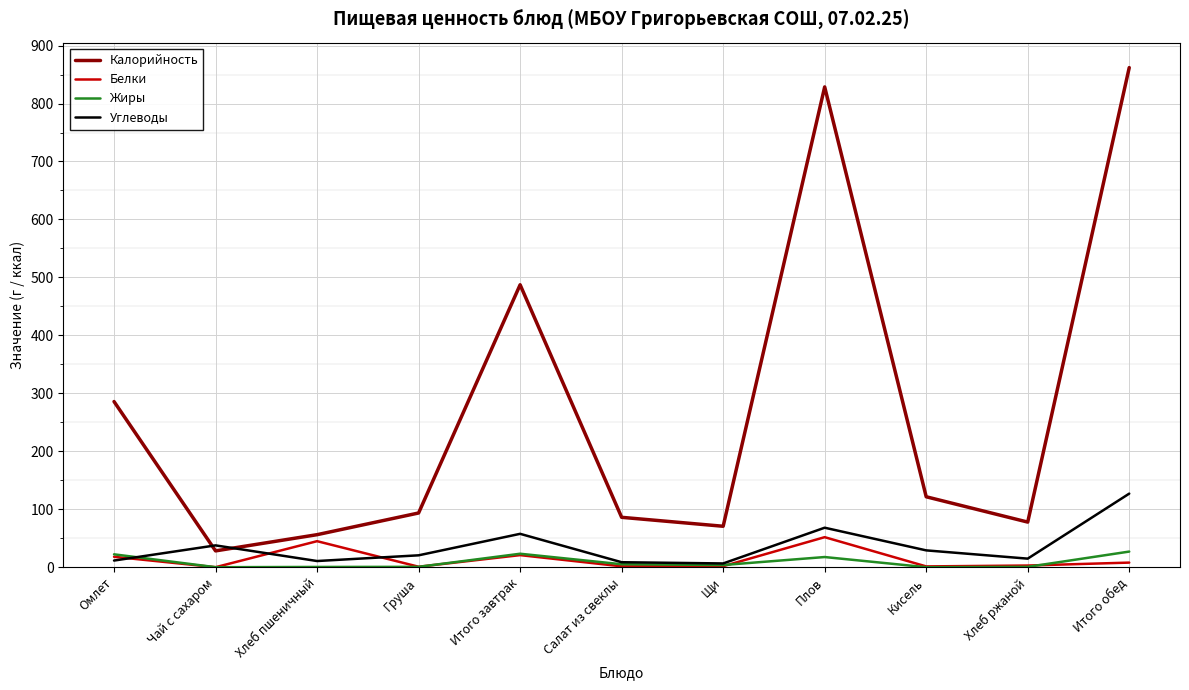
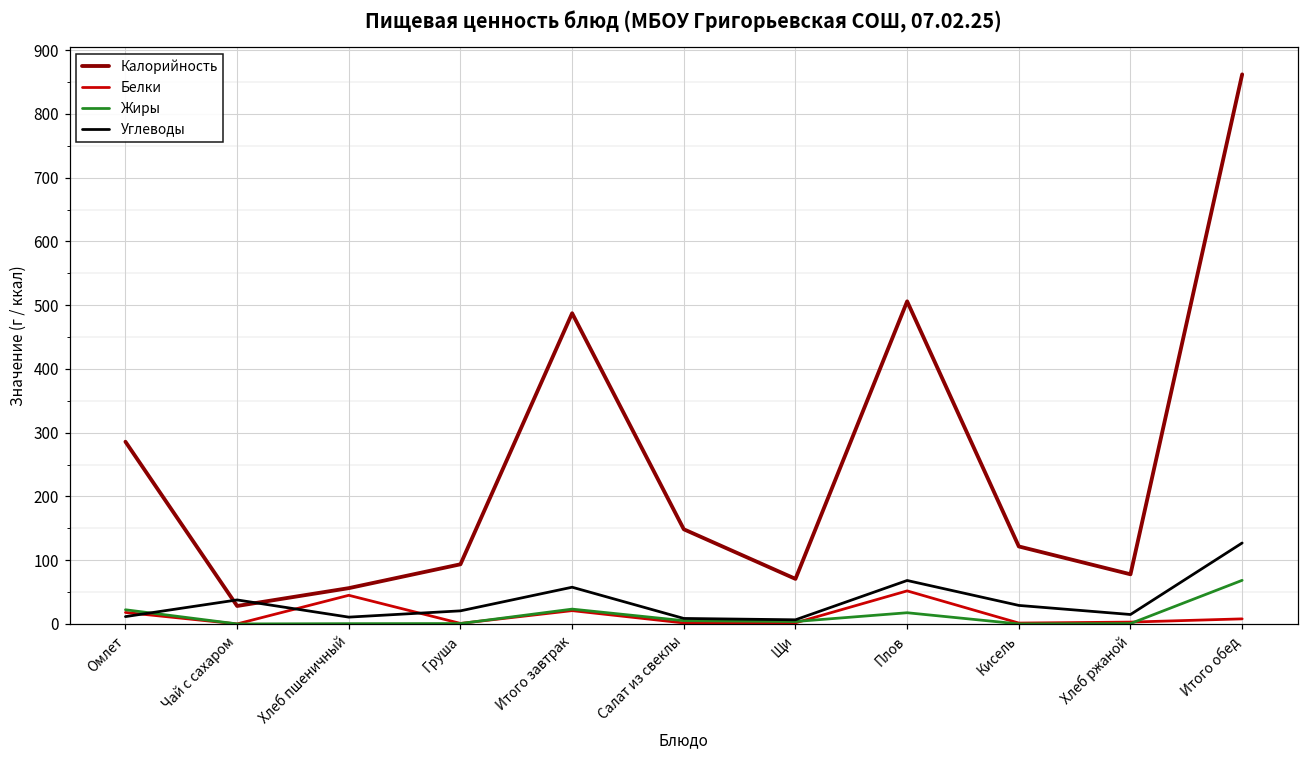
Калорийность, Салат из свеклы: 90 -> 150
Калорийность, Плов: 830 -> 510
Жиры, Итого обед: 30 -> 70
